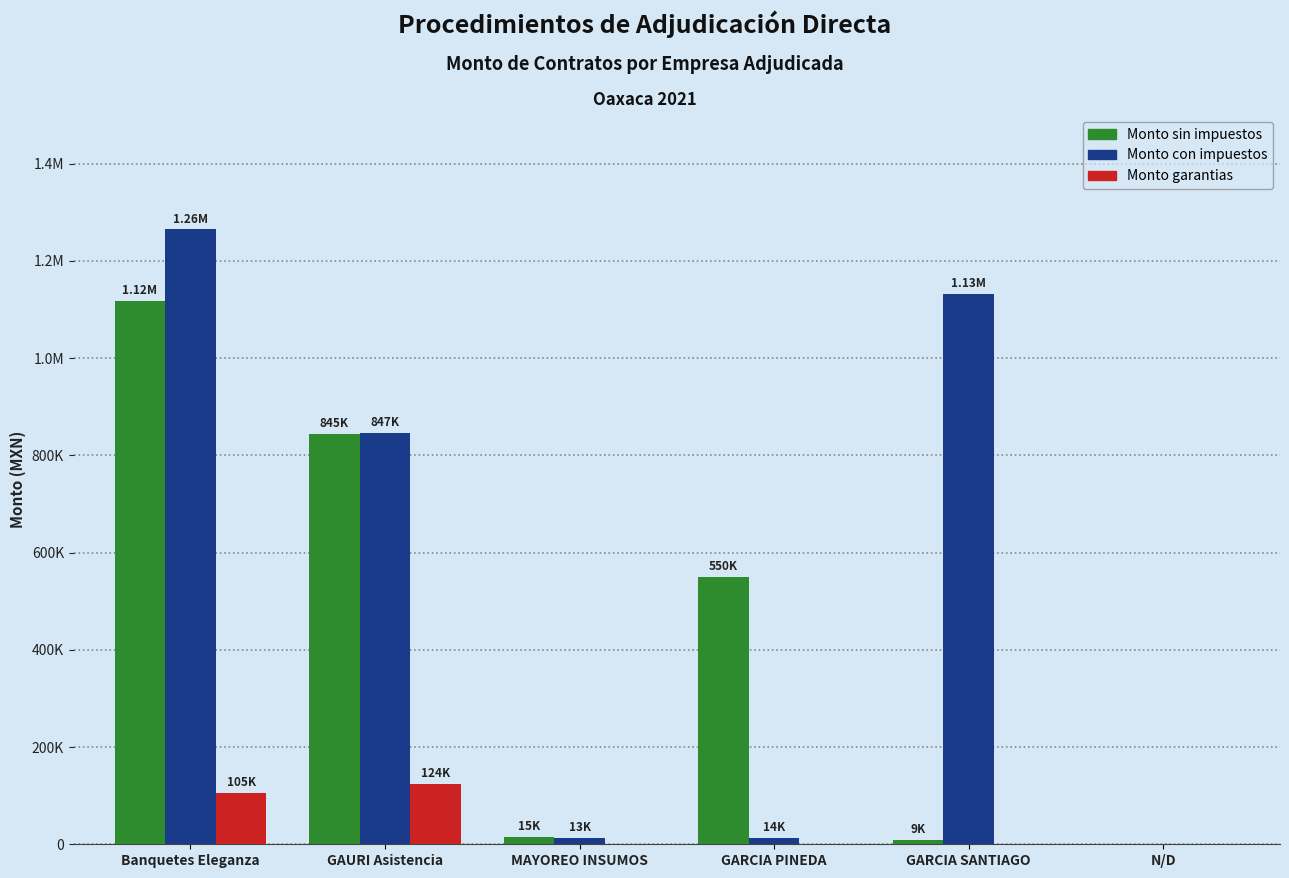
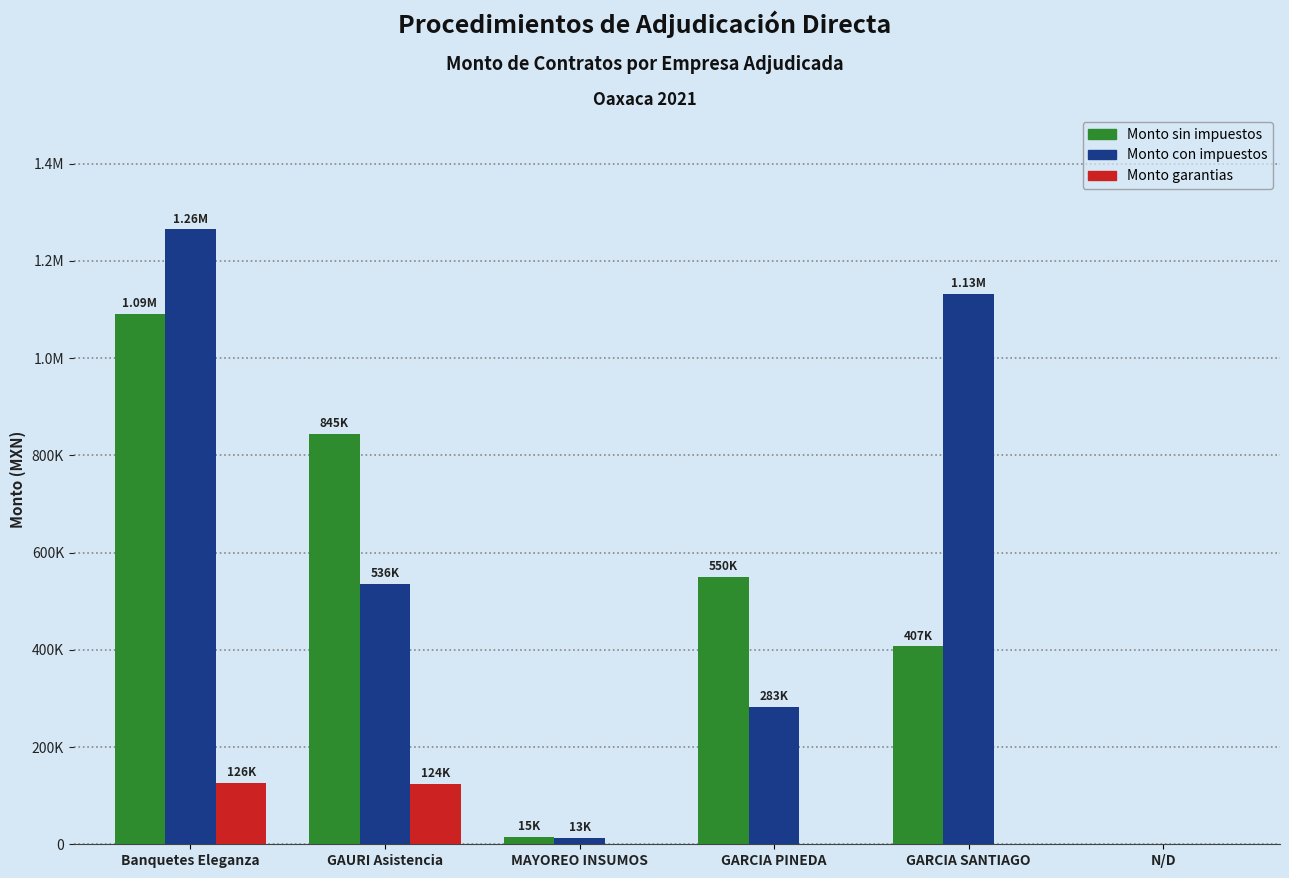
Monto sin impuestos, Banquetes Eleganza: 1.12M -> 1.09M
Monto garantias, Banquetes Eleganza: 105K -> 126K
Monto con impuestos, GAURI Asistencia: 847K -> 536K
Monto con impuestos, GARCIA PINEDA: 14K -> 283K
Monto sin impuestos, GARCIA SANTIAGO: 9K -> 407K
